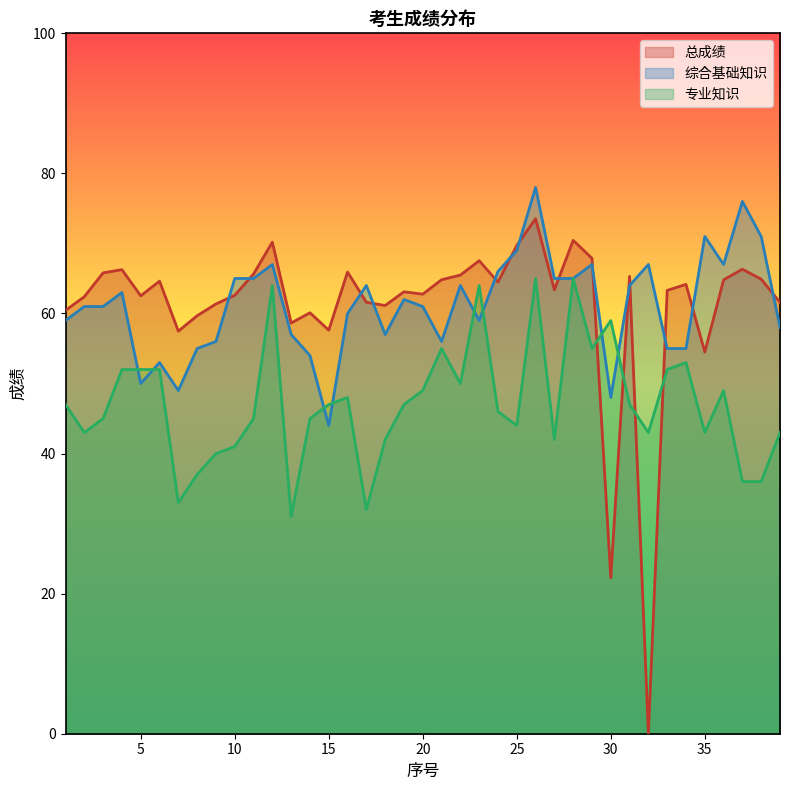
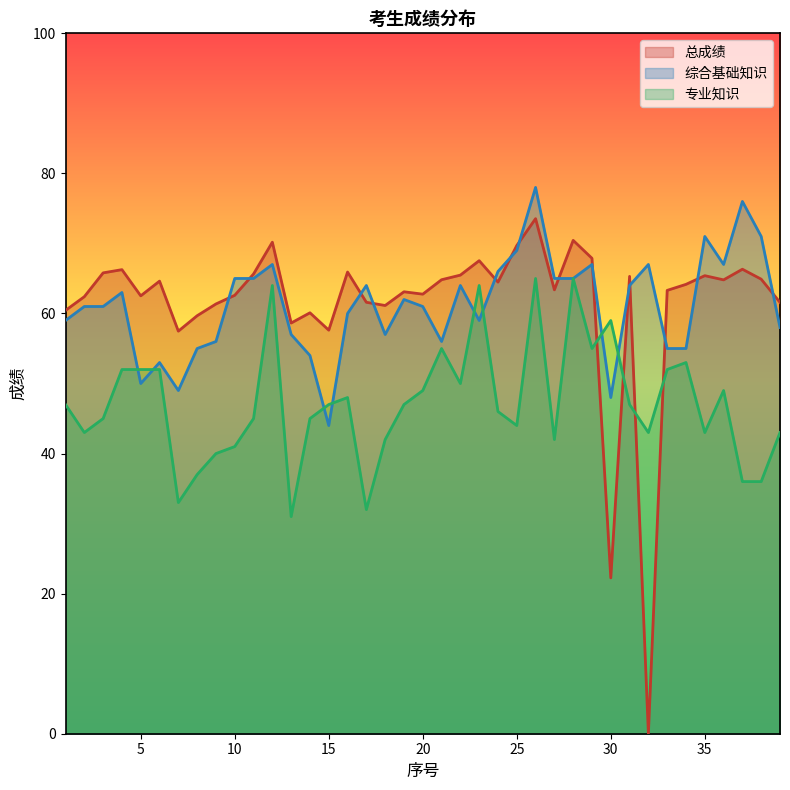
总成绩, 35: 55 -> 65
